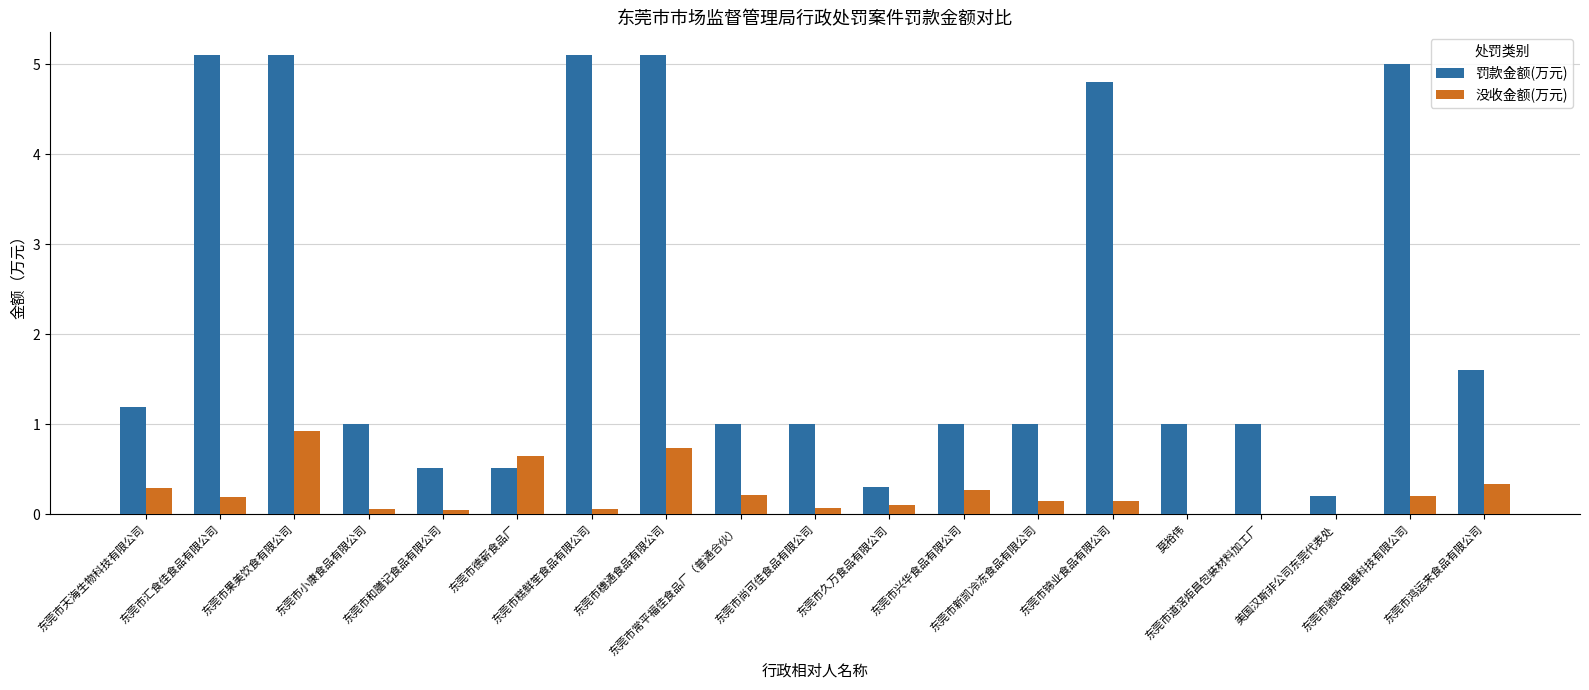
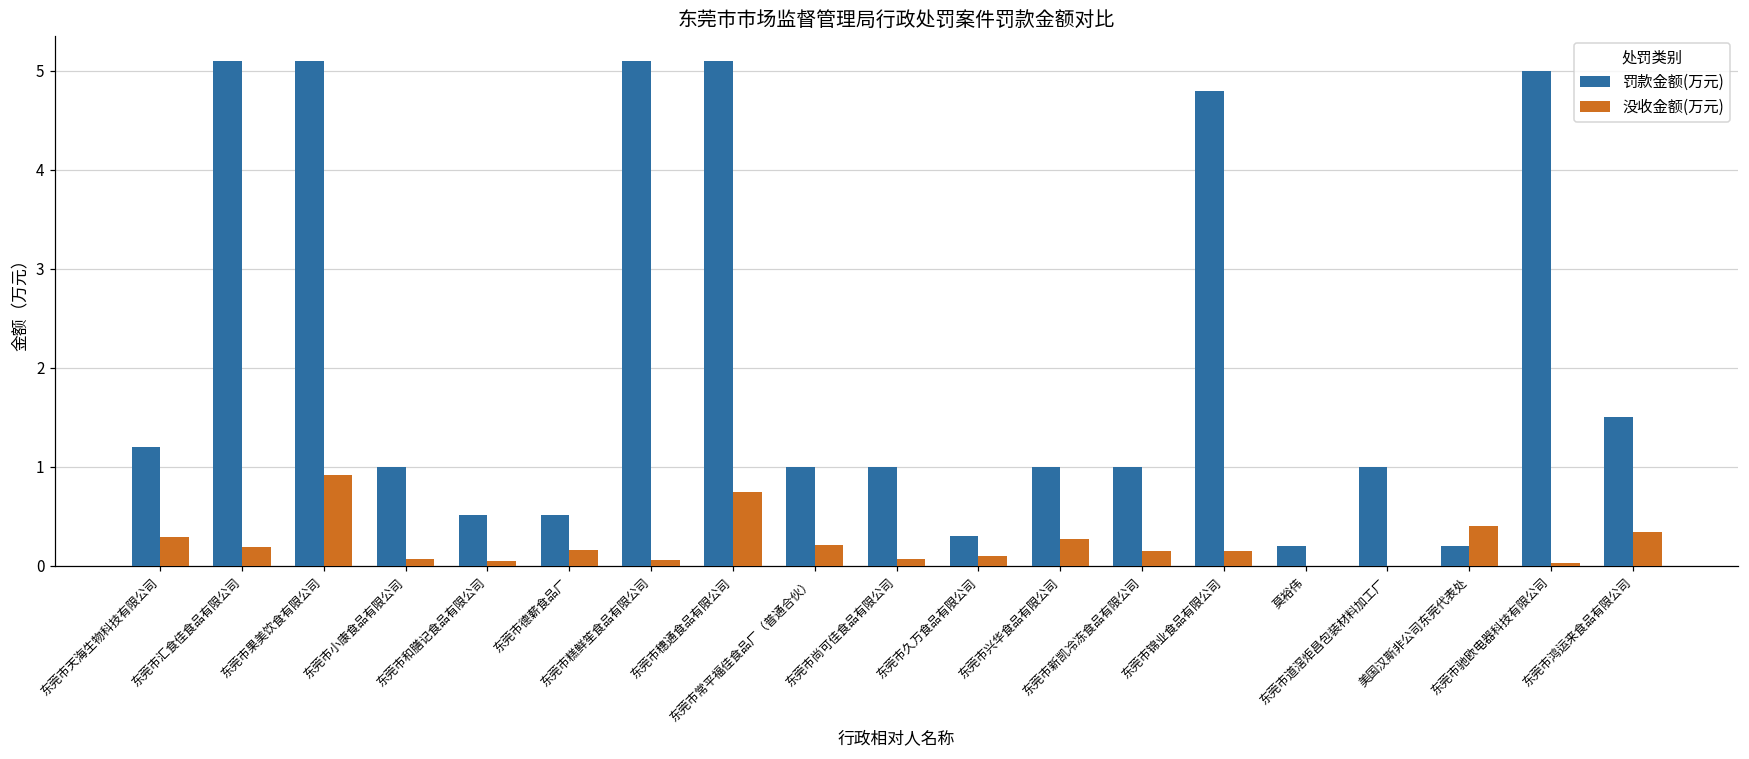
没收金额(万元), 东莞市德薪食品厂: 0.7 -> 0.2
罚款金额(万元), 莫裕伟: 1.0 -> 0.2
没收金额(万元), 美国汉斯非公司东莞代表处: 0.0 -> 0.4
没收金额(万元), 东莞市驰欧电器科技有限公司: 0.2 -> 0.0
罚款金额(万元), 东莞市鸿运来食品有限公司: 1.6 -> 1.5
